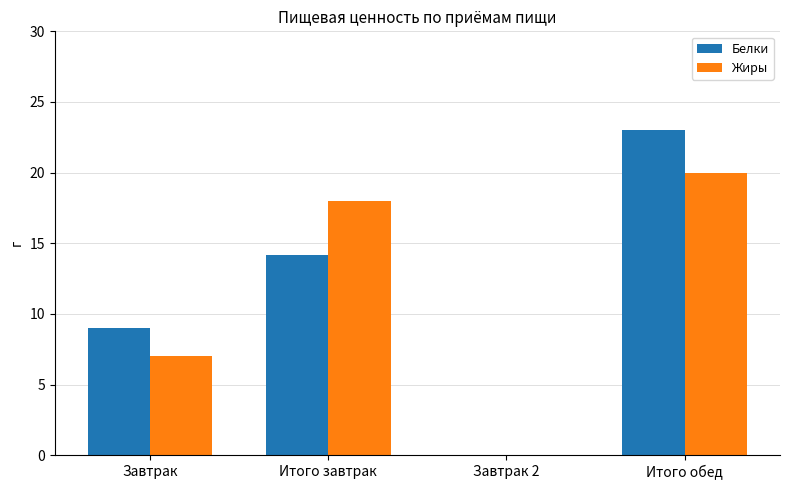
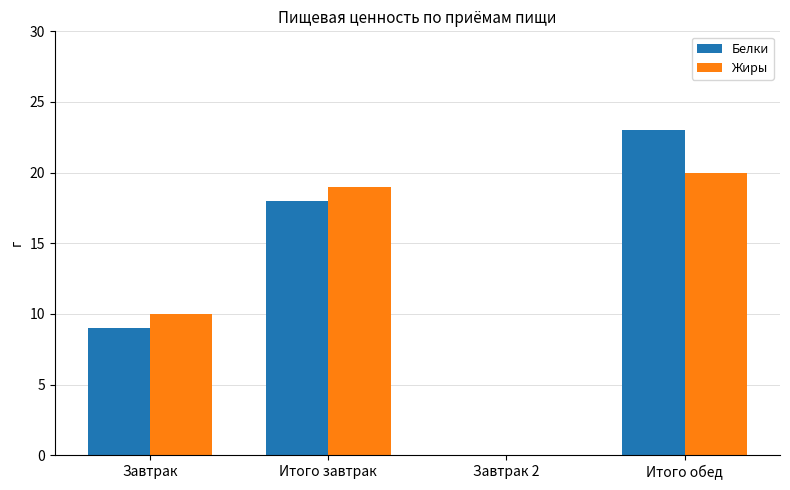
Жиры, Завтрак: 7 -> 10
Белки, Итого завтрак: 14.2 -> 18.0
Жиры, Итого завтрак: 18 -> 19
